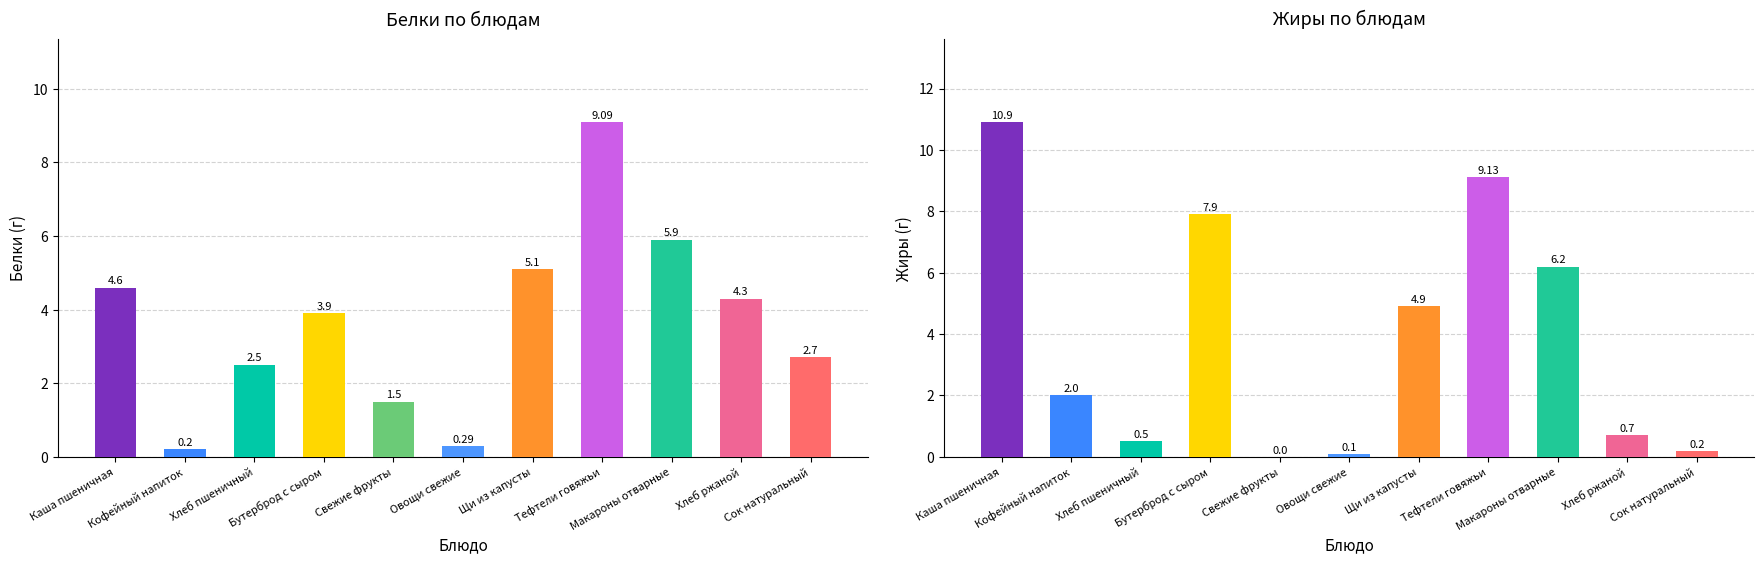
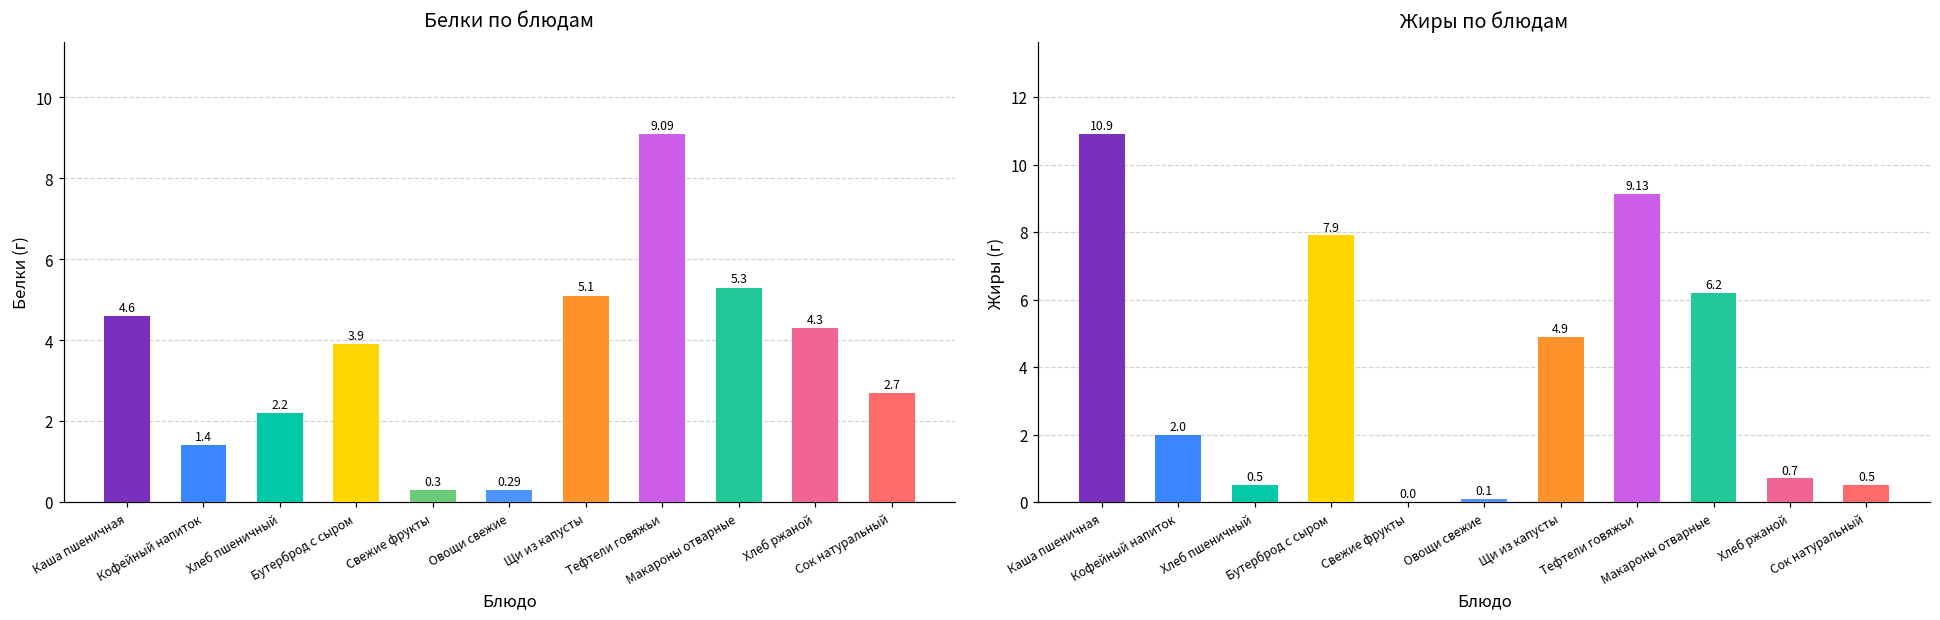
Белки по блюдам, Кофейный напиток: 0.2 -> 1.4
Белки по блюдам, Хлеб пшеничный: 2.5 -> 2.2
Белки по блюдам, Свежие фрукты: 1.5 -> 0.3
Белки по блюдам, Макароны отварные: 5.9 -> 5.3
Жиры по блюдам, Сок натуральный: 0.2 -> 0.5
